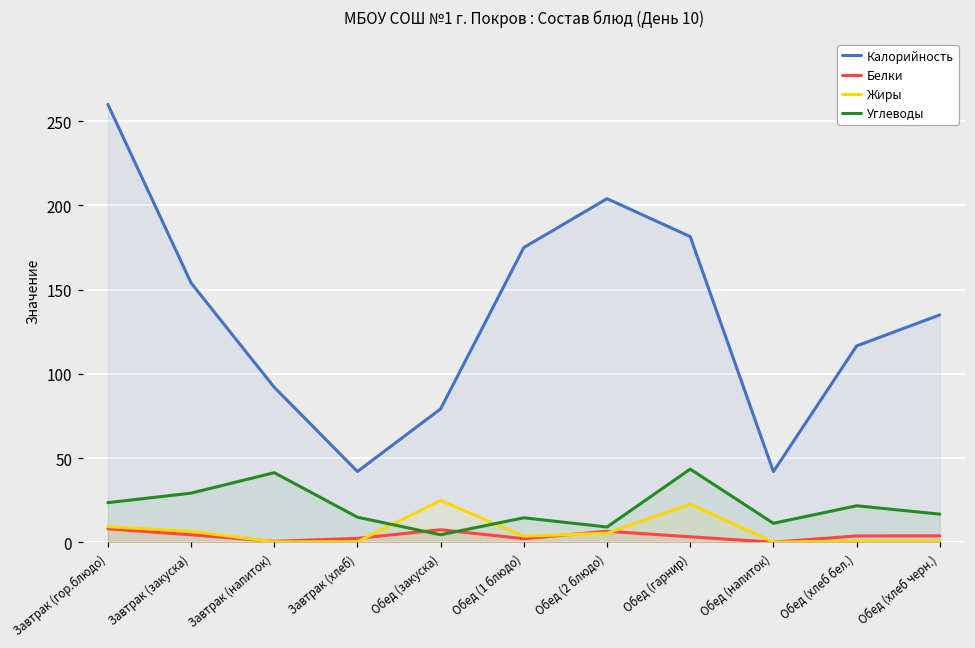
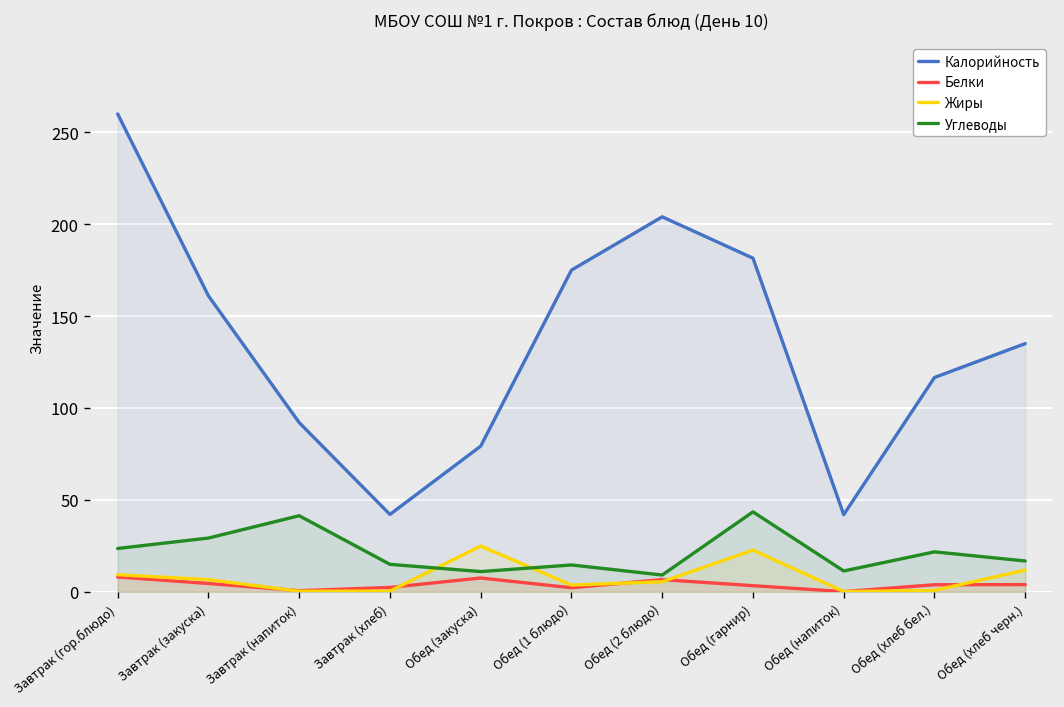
Калорийность, Завтрак (закуска): 154 -> 161
Углеводы, Обед (закуска): 4 -> 11
Жиры, Обед (хлеб черн.): 0 -> 12
